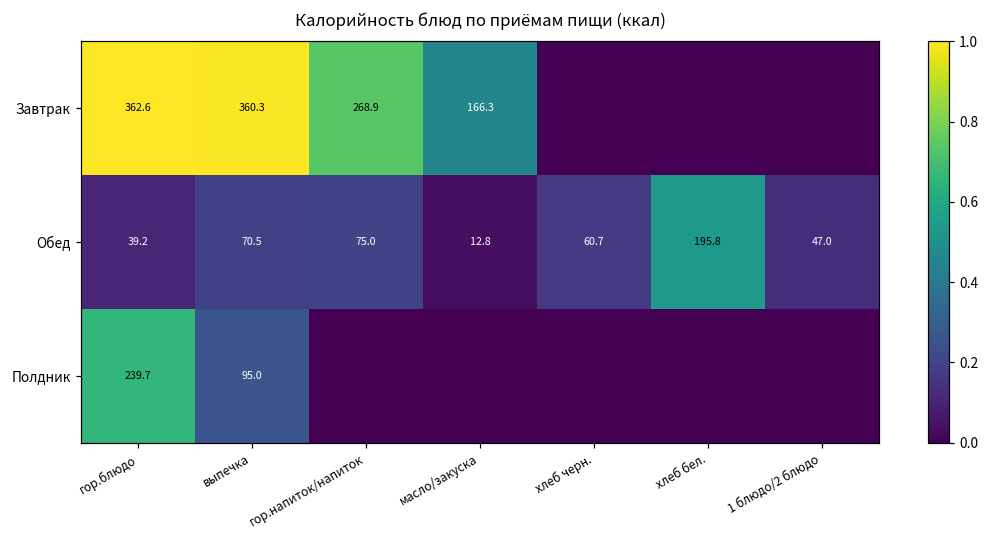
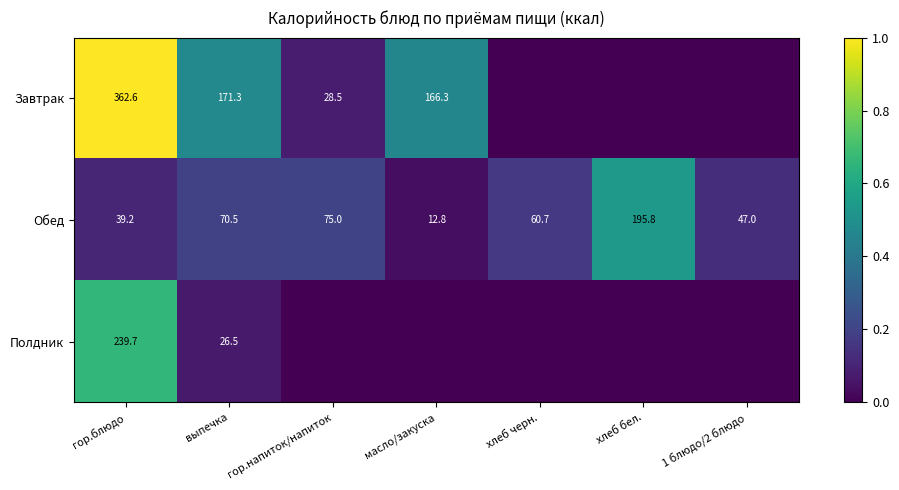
Завтрак, выпечка: 360.3 -> 171.3
Завтрак, гор.напиток/напиток: 268.9 -> 28.5
Полдник, выпечка: 95.0 -> 26.5
